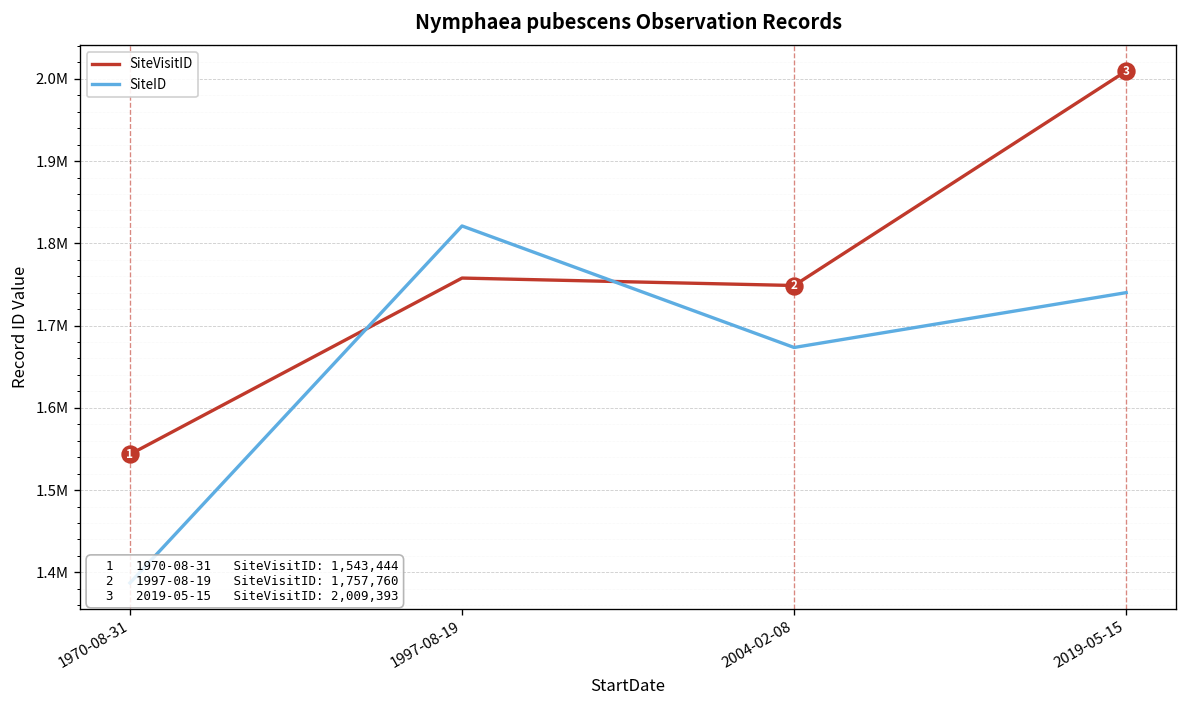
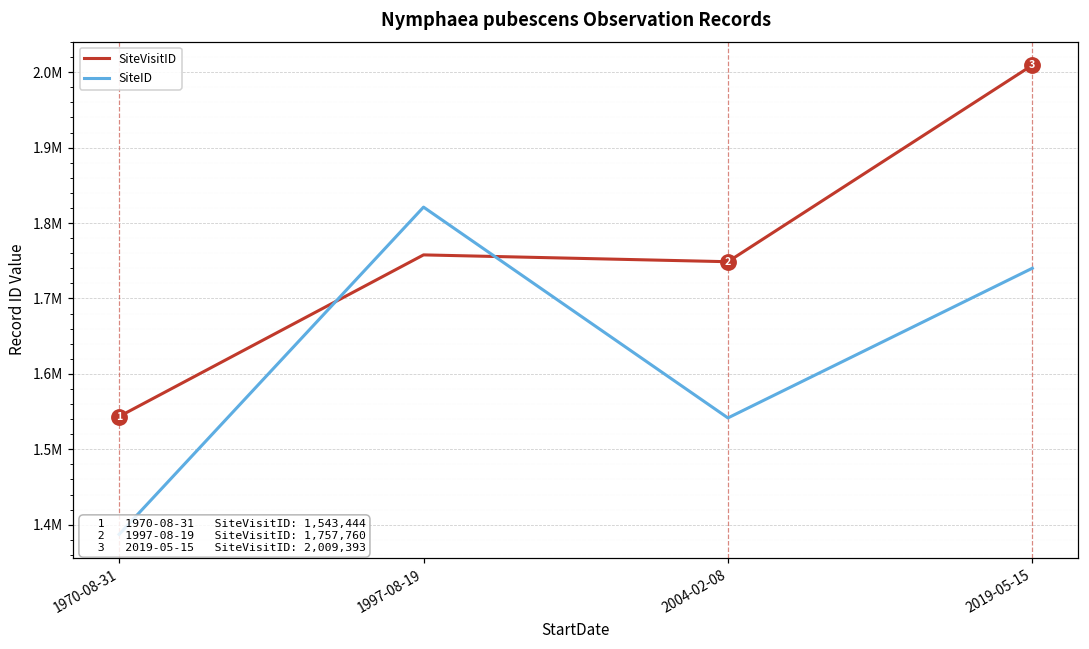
SiteID, 2004-02-08: 1670000 -> 1540000
